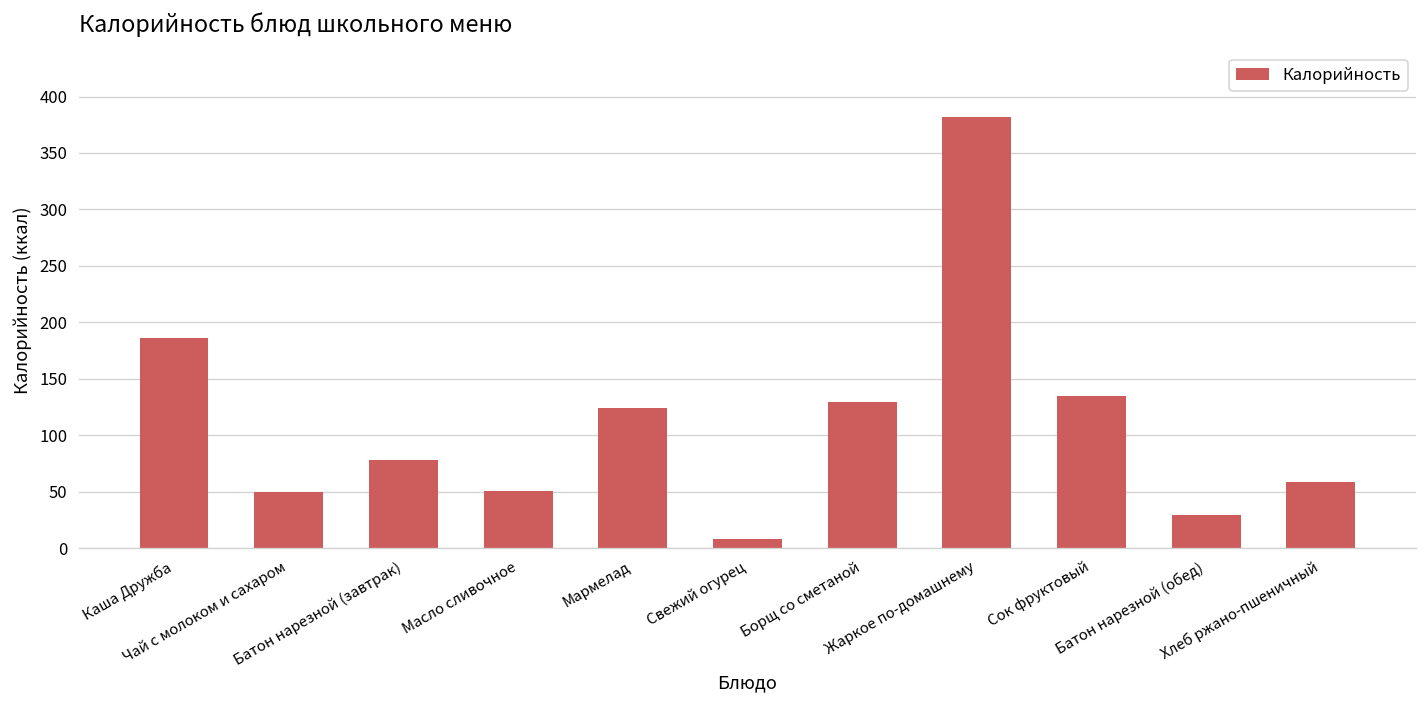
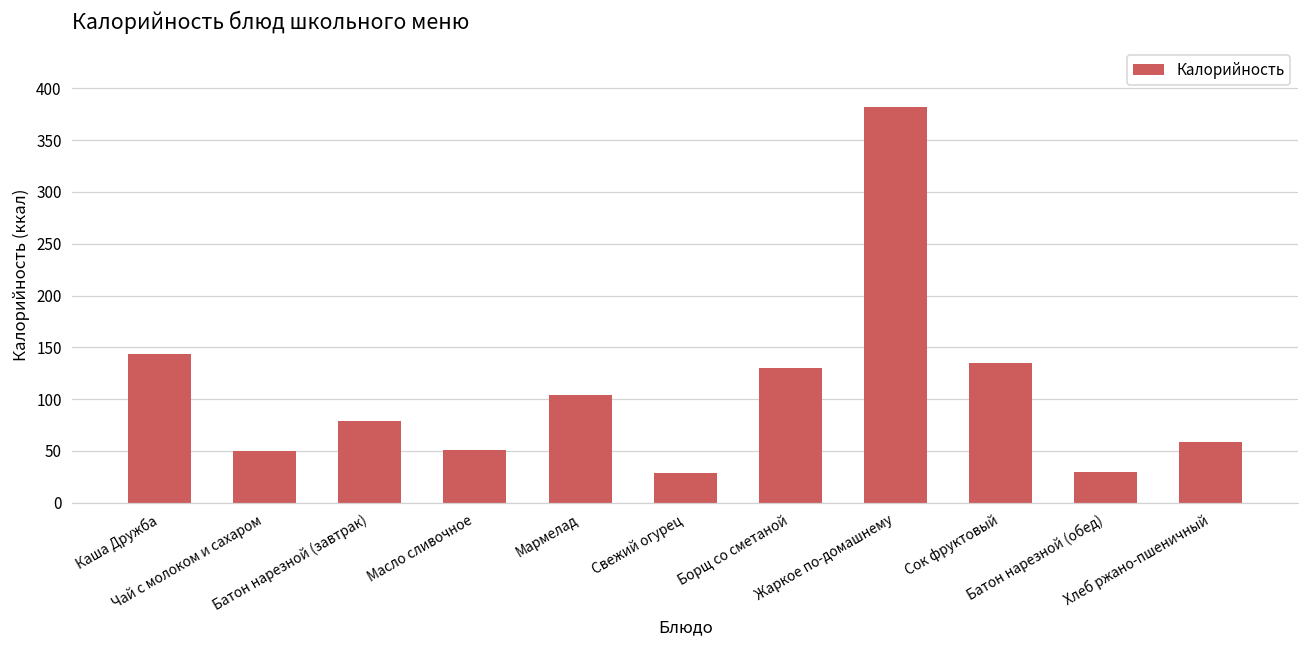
Каша Дружба: 190 -> 140
Мармелад: 120 -> 100
Свежий огурец: 10 -> 30
